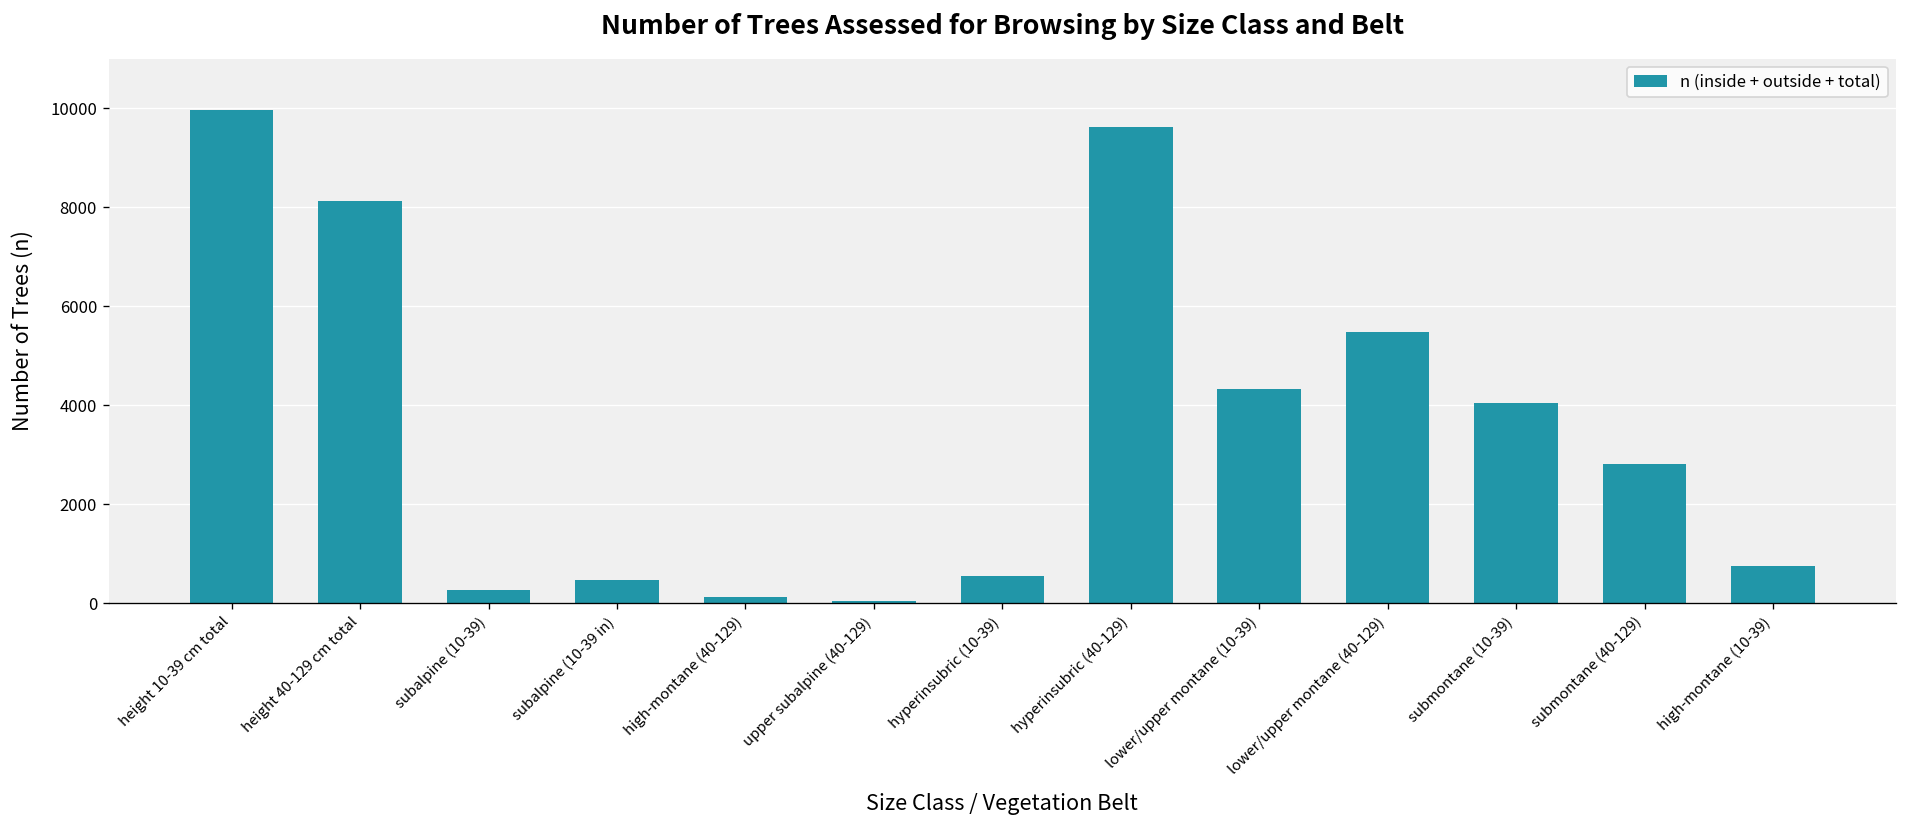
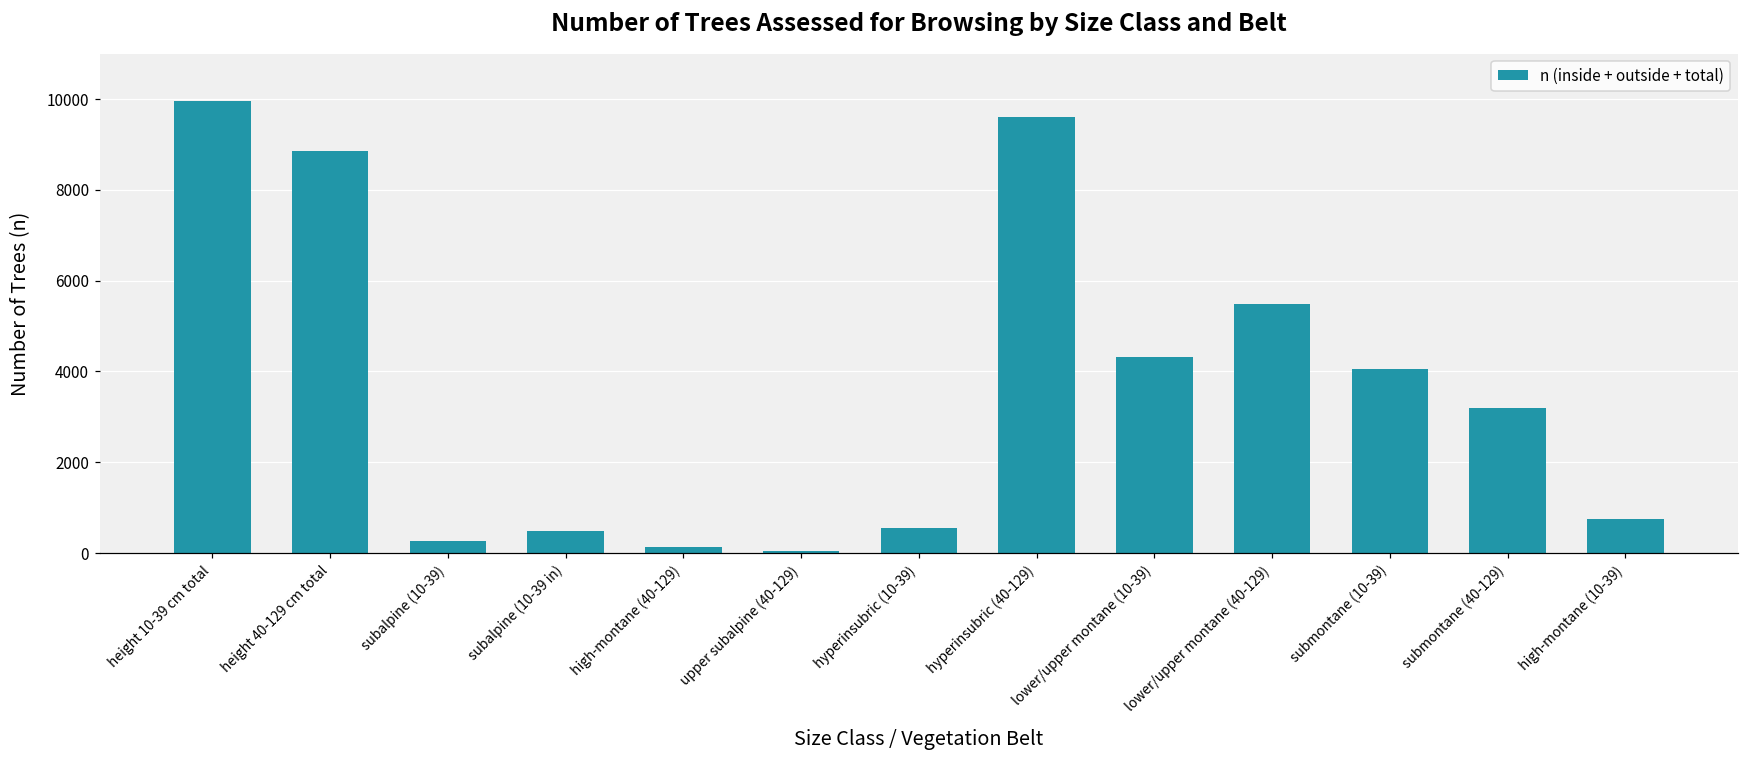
height 40-129 cm total: 8100 -> 8900
submontane (40-129): 2800 -> 3200
